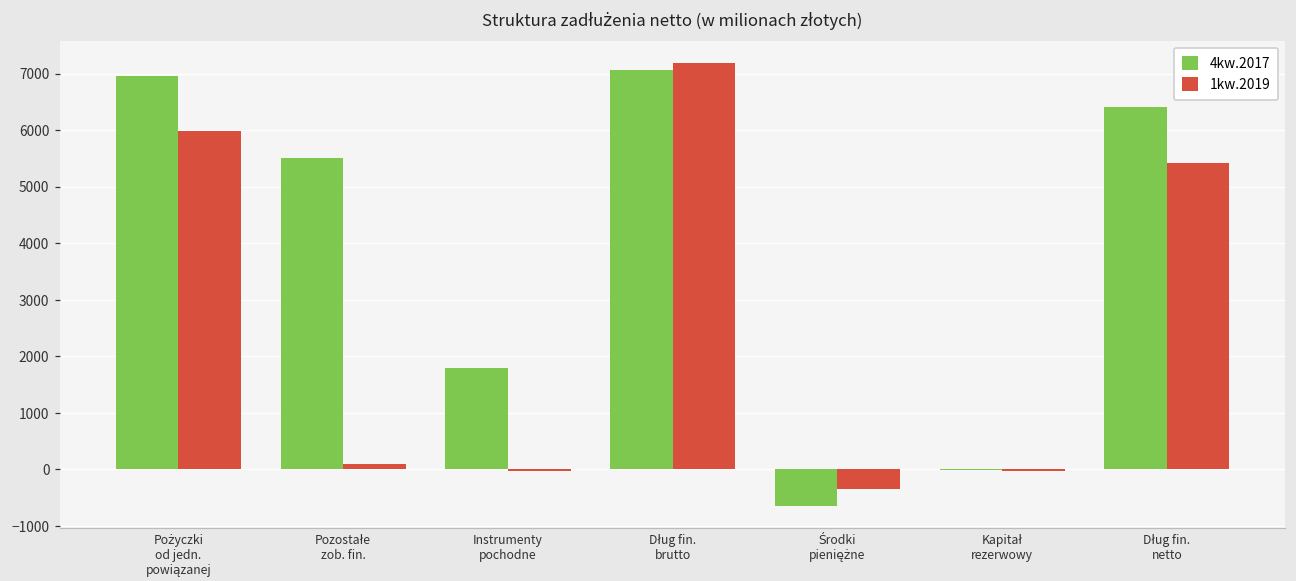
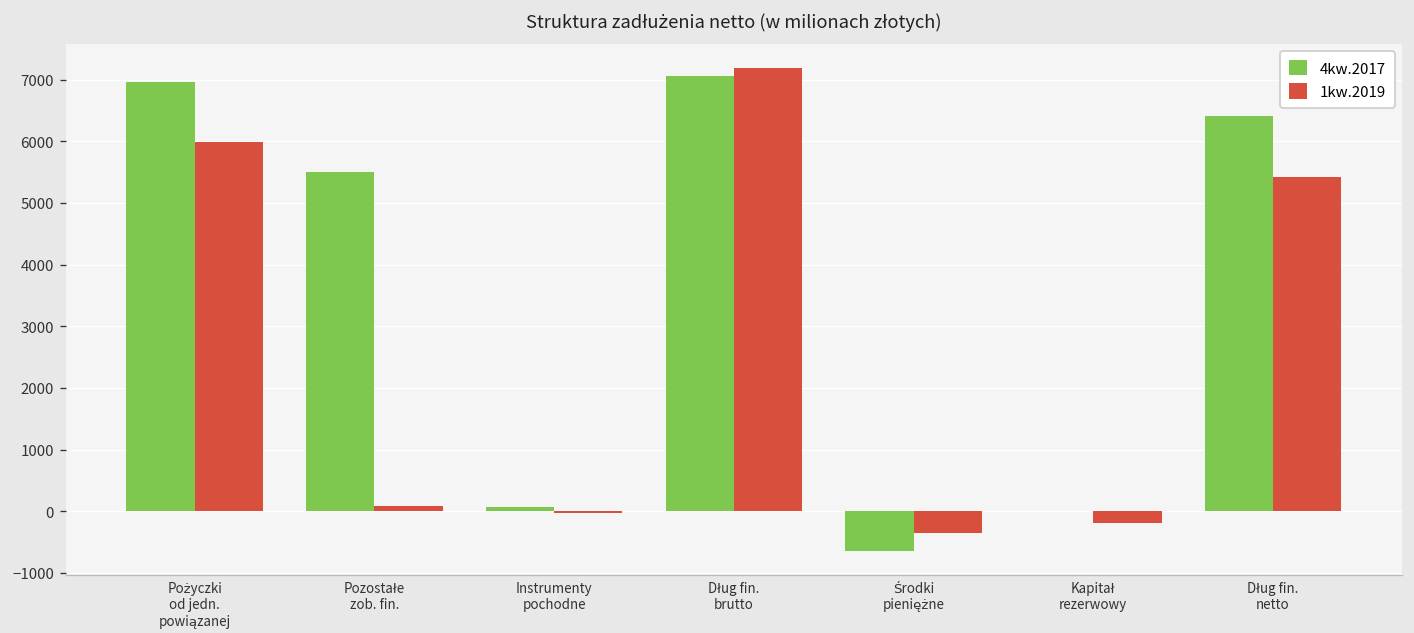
4kw.2017, Instrumenty pochodne: 1800 -> 100
1kw.2019, Kapitał rezerwowy: 0 -> -200
